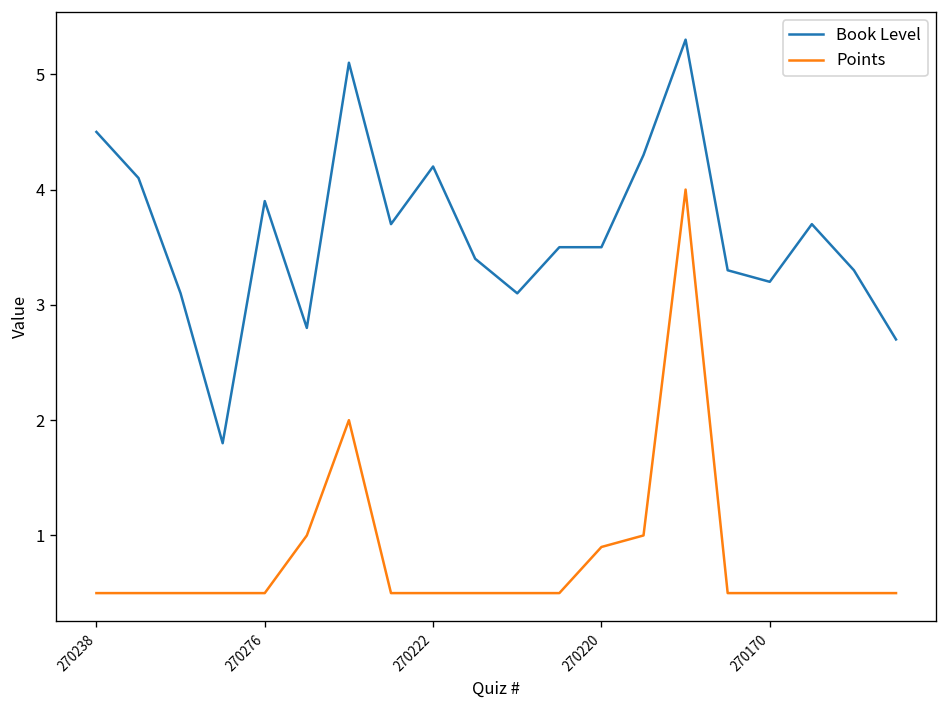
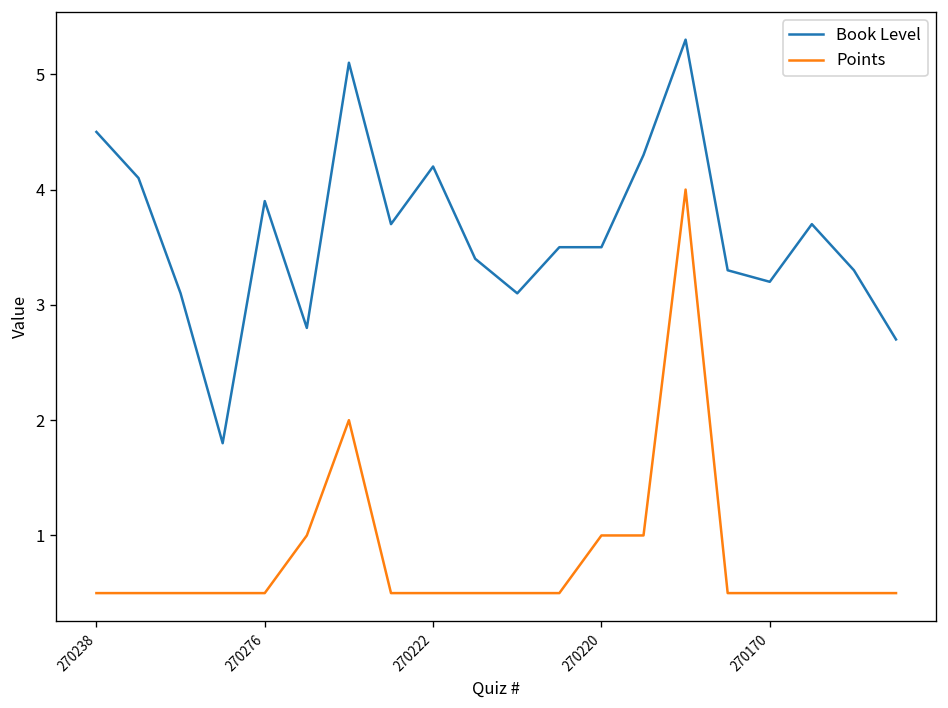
Points, 270220: 0.9 -> 1.0
